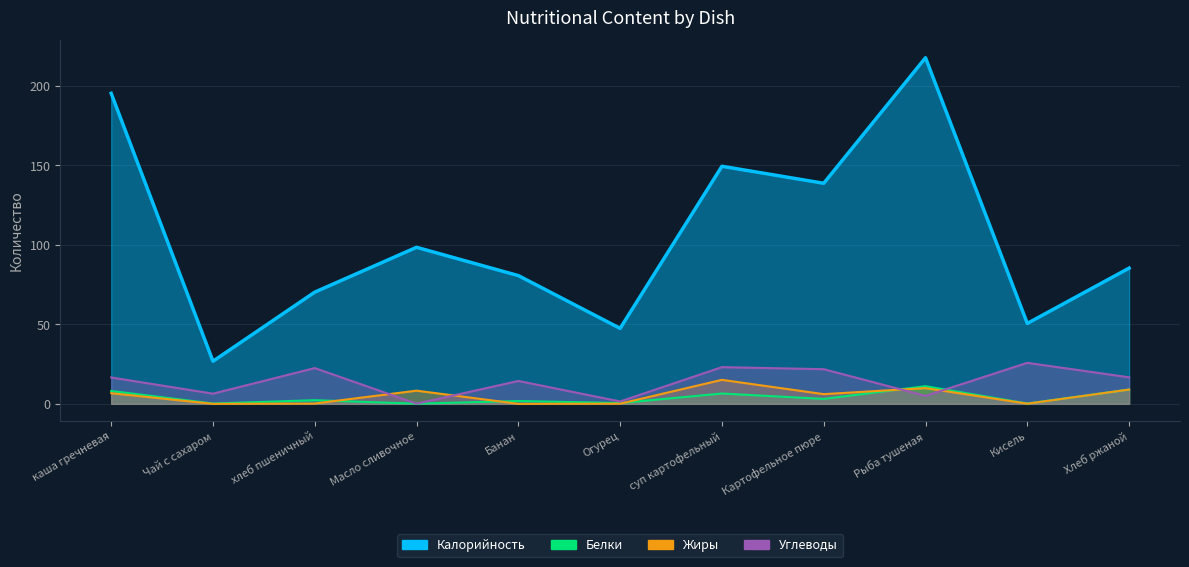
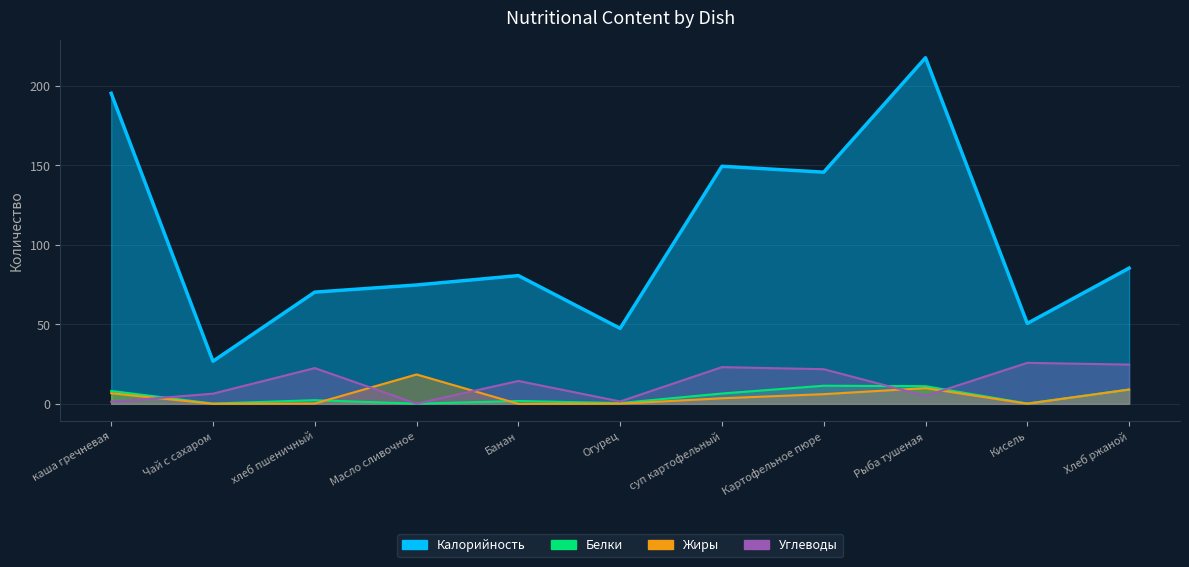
Углеводы, каша гречневая: 17 -> 1
Калорийность, Масло сливочное: 99 -> 75
Жиры, Масло сливочное: 8 -> 19
Жиры, суп картофельный: 15 -> 4
Калорийность, Картофельное пюре: 139 -> 146
Белки, Картофельное пюре: 3 -> 11
Углеводы, Хлеб ржаной: 17 -> 25
